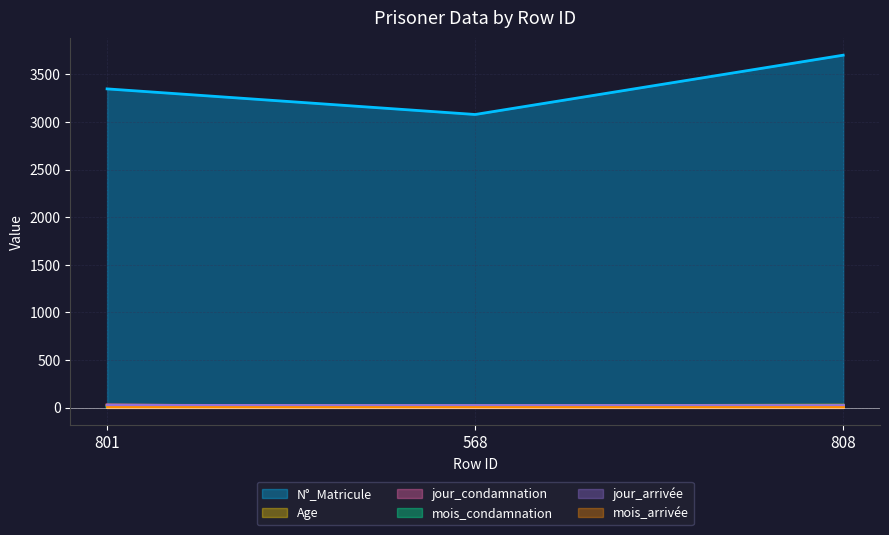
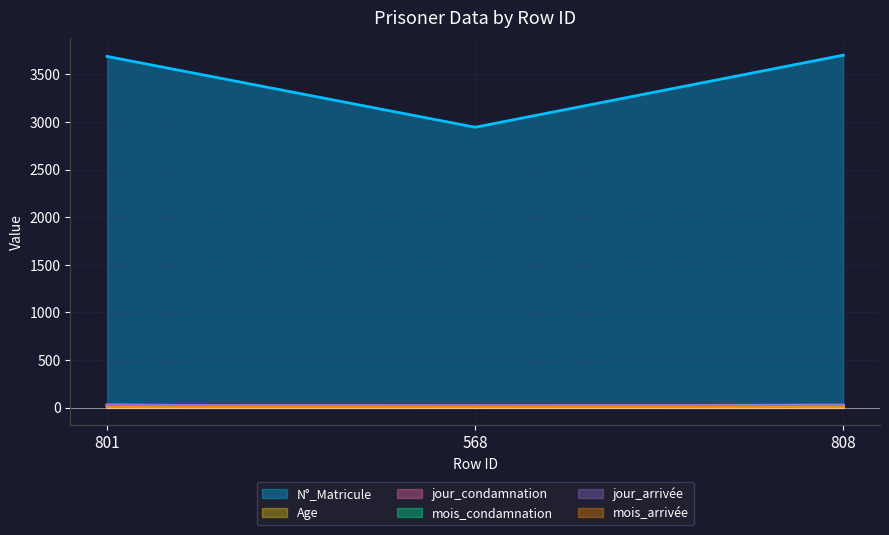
N°_Matricule, 801: 3300 -> 3700
N°_Matricule, 568: 3100 -> 2900
